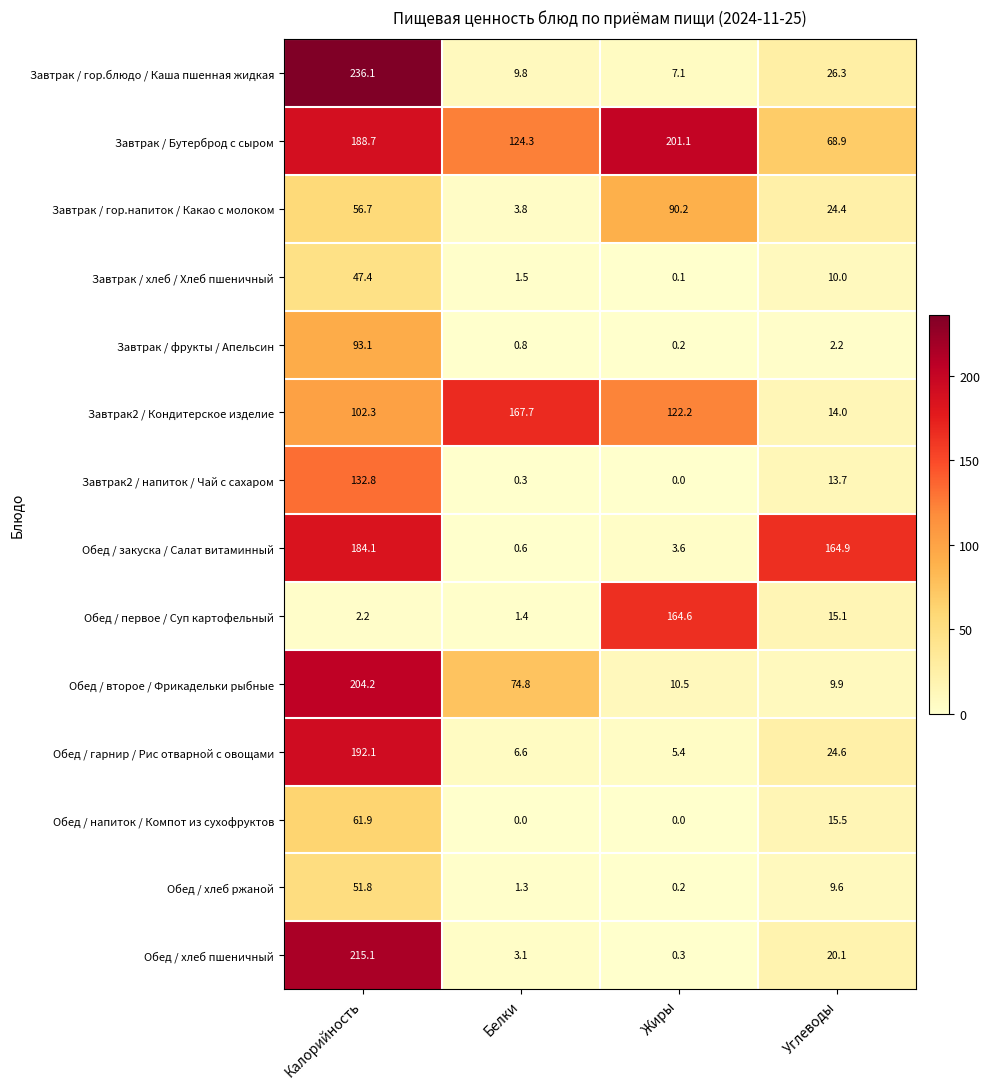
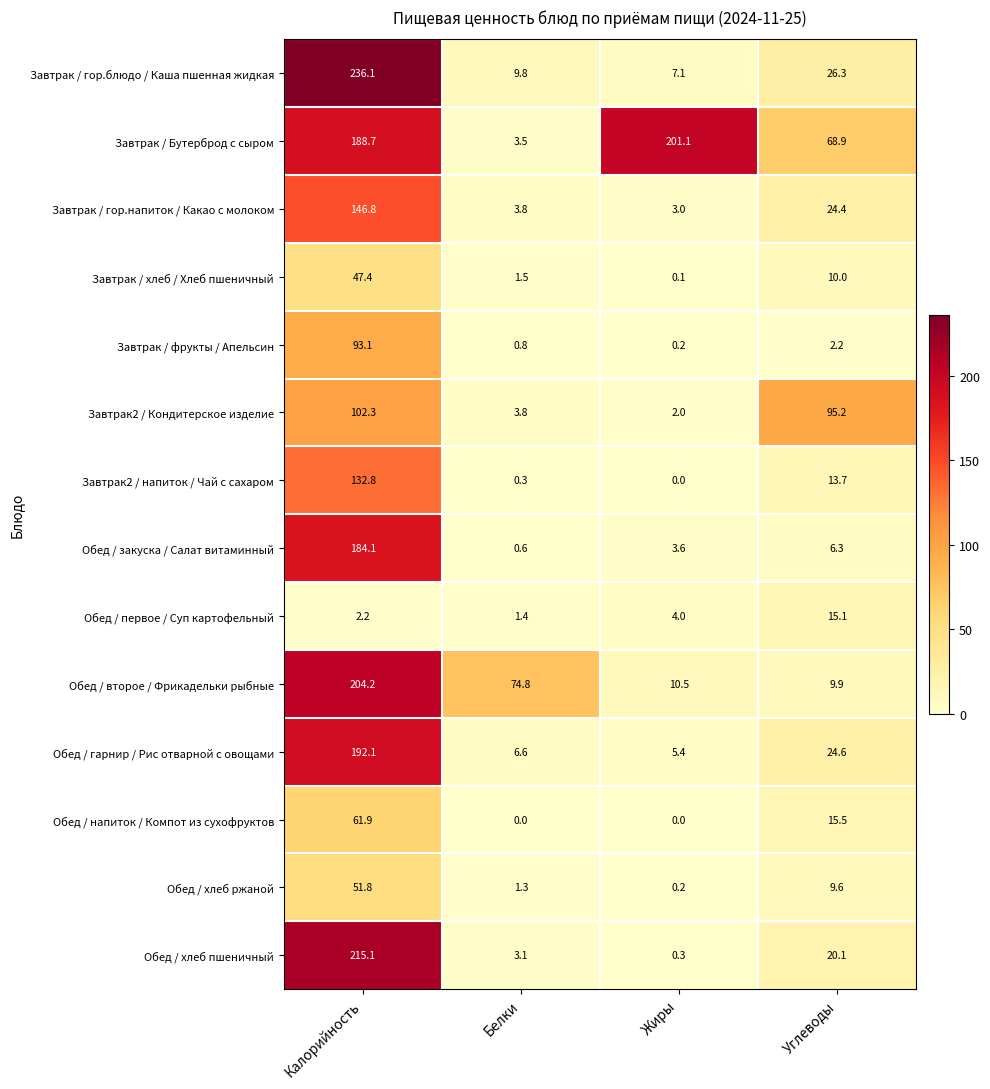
Завтрак / Бутерброд с сыром, Белки: 124.3 -> 3.5
Завтрак / гор.напиток / Какао с молоком, Калорийность: 56.7 -> 146.8
Завтрак / гор.напиток / Какао с молоком, Жиры: 90.2 -> 3.0
Завтрак2 / Кондитерское изделие, Белки: 167.7 -> 3.8
Завтрак2 / Кондитерское изделие, Жиры: 122.2 -> 2.0
Завтрак2 / Кондитерское изделие, Углеводы: 14.0 -> 95.2
Обед / закуска / Салат витаминный, Углеводы: 164.9 -> 6.3
Обед / первое / Суп картофельный, Жиры: 164.6 -> 4.0
